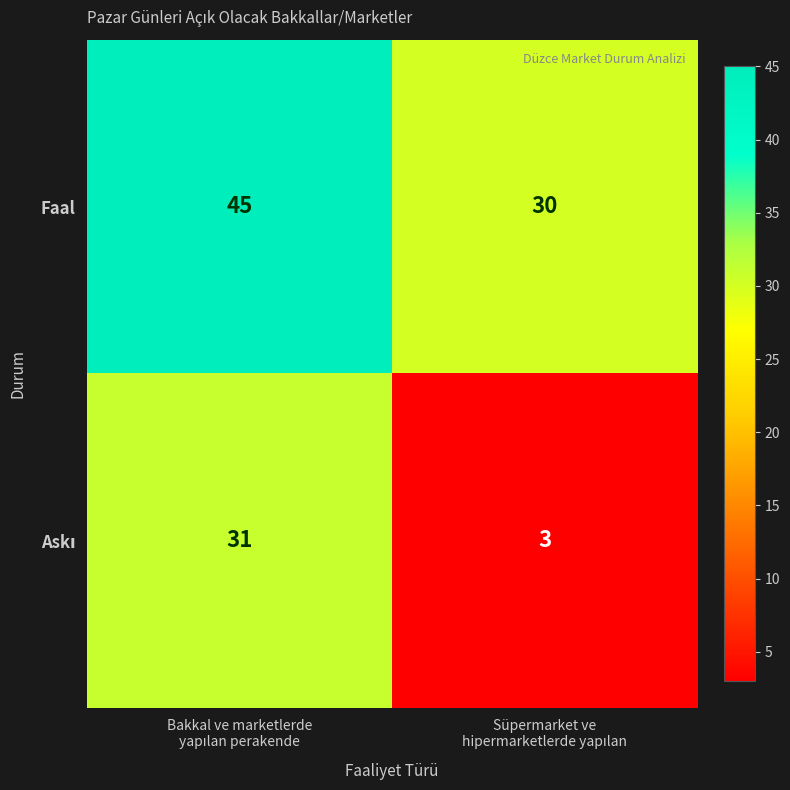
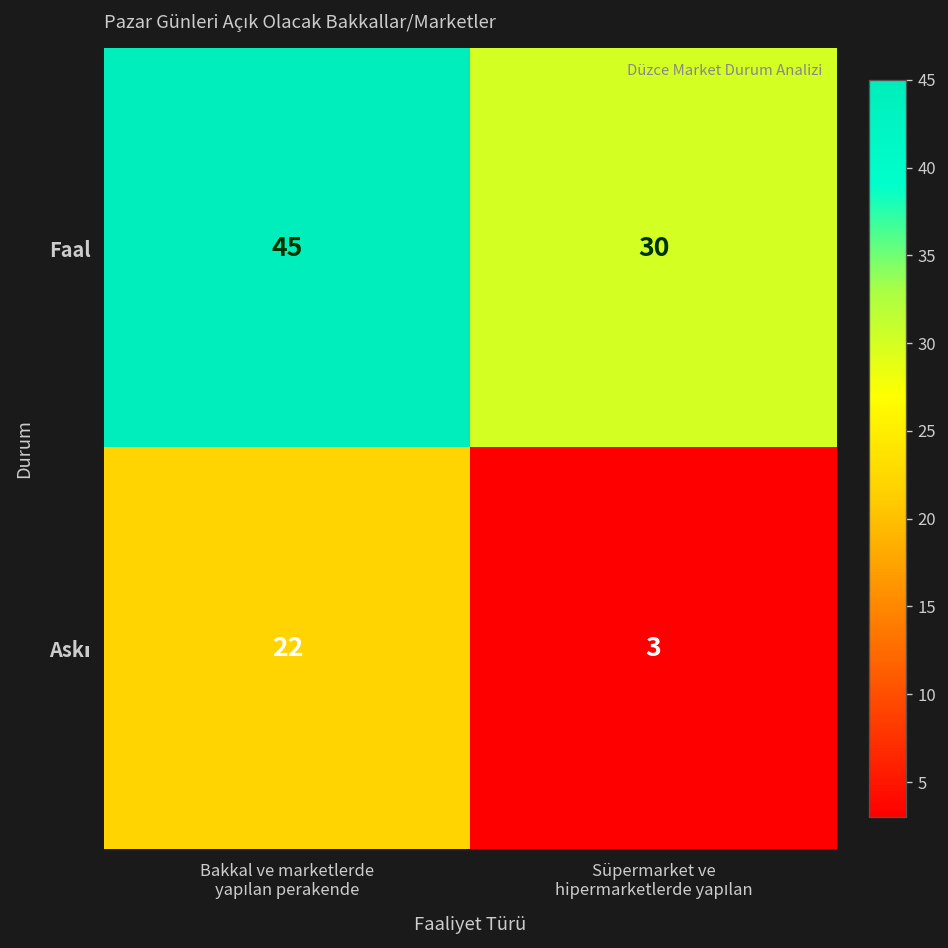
Askı, Bakkal ve marketlerde yapılan perakende: 31 -> 22
